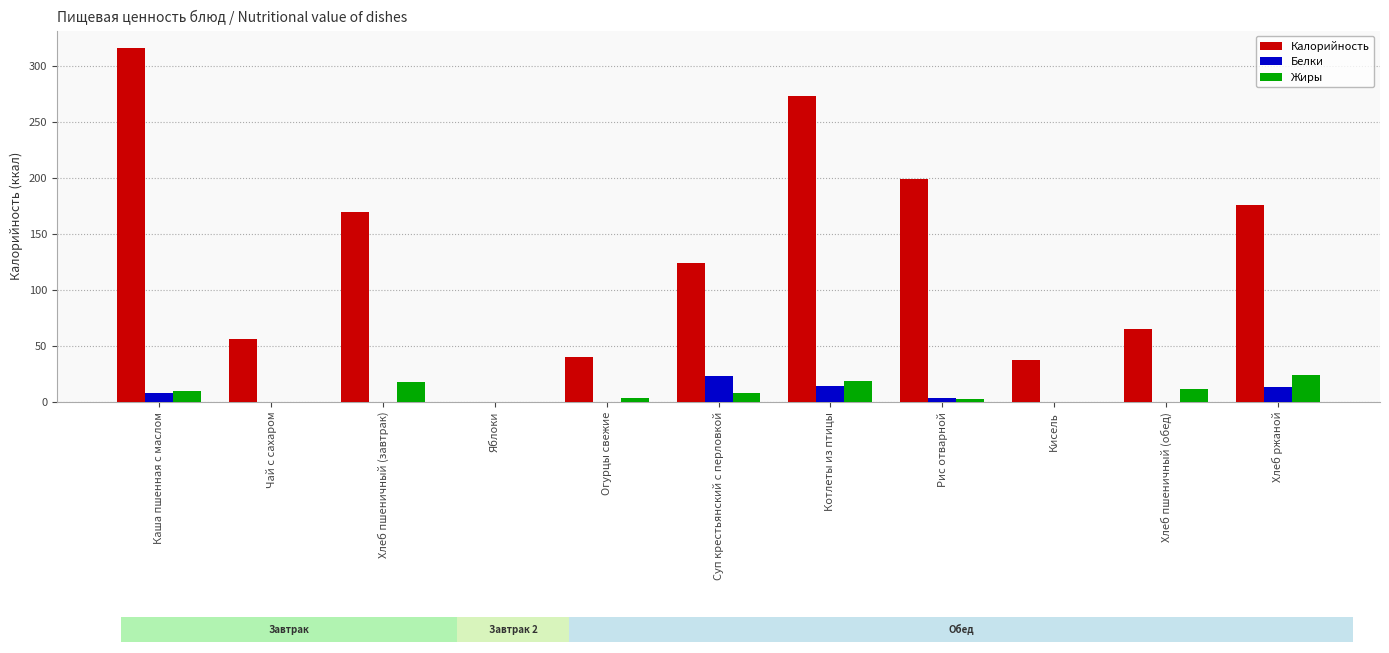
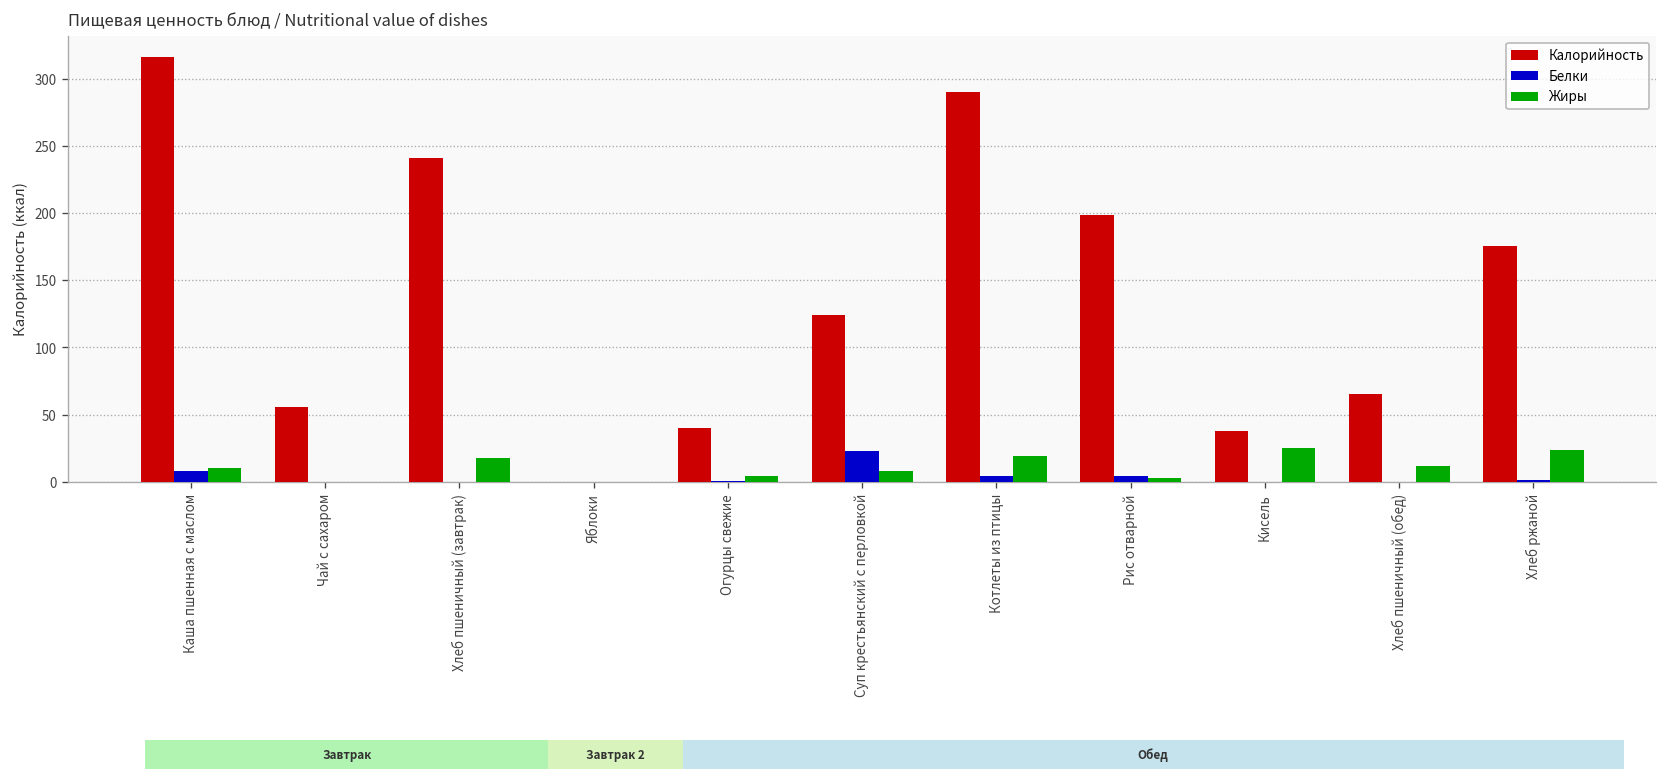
Пищевая ценность блюд / Nutritional value of dishes, Калорийность, Хлеб пшеничный (завтрак): 170 -> 241
Пищевая ценность блюд / Nutritional value of dishes, Калорийность, Котлеты из птицы: 274 -> 290
Пищевая ценность блюд / Nutritional value of dishes, Белки, Котлеты из птицы: 14 -> 4
Пищевая ценность блюд / Nutritional value of dishes, Жиры, Кисель: 0 -> 25
Пищевая ценность блюд / Nutritional value of dishes, Белки, Хлеб ржаной: 14 -> 2
